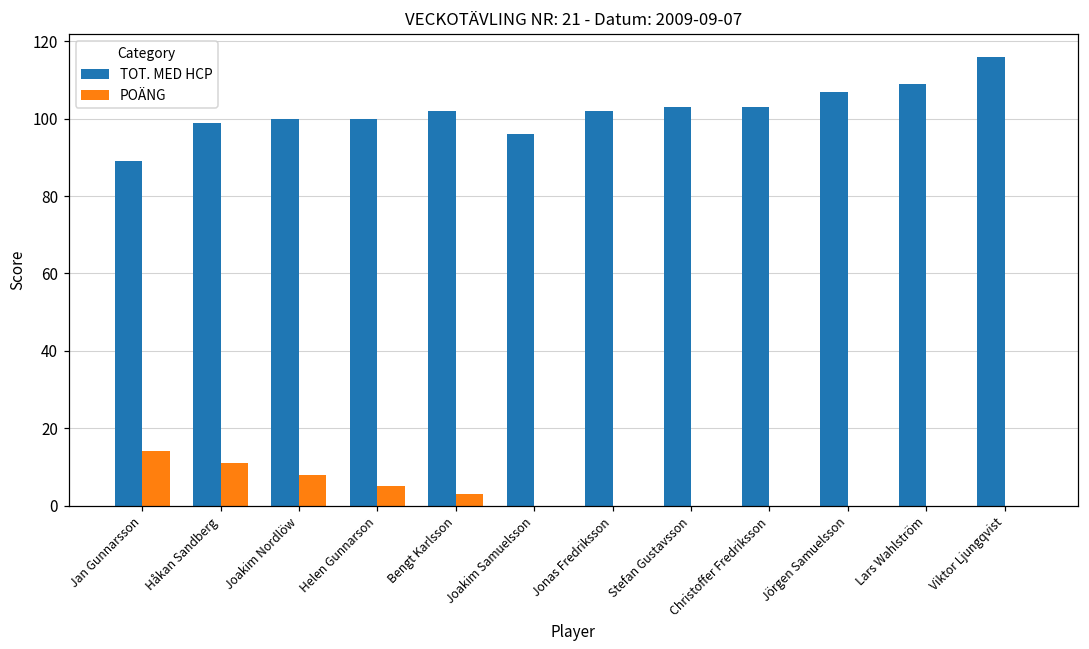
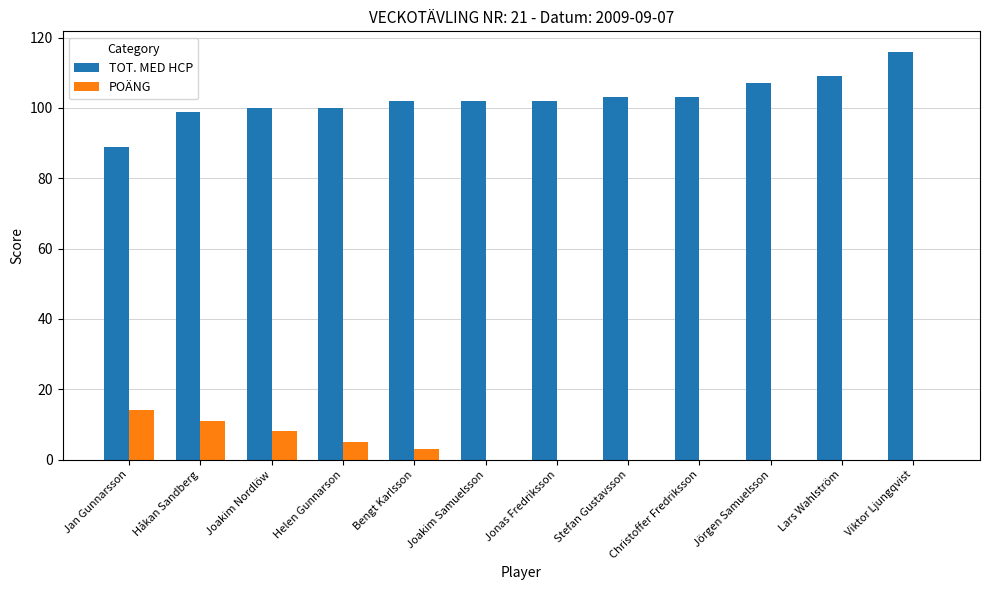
TOT. MED HCP, Joakim Samuelsson: 96 -> 102
